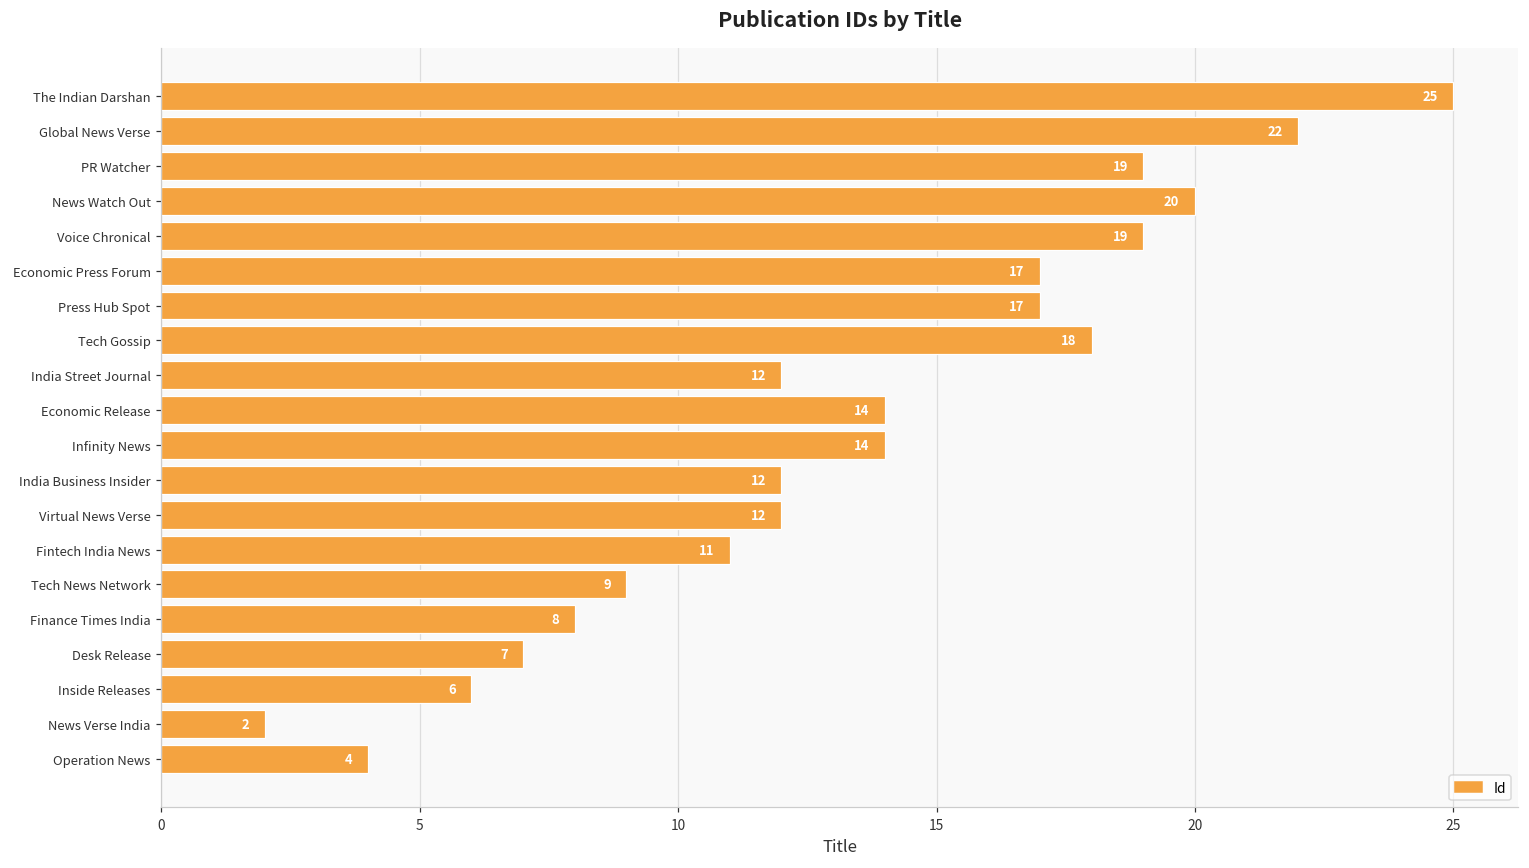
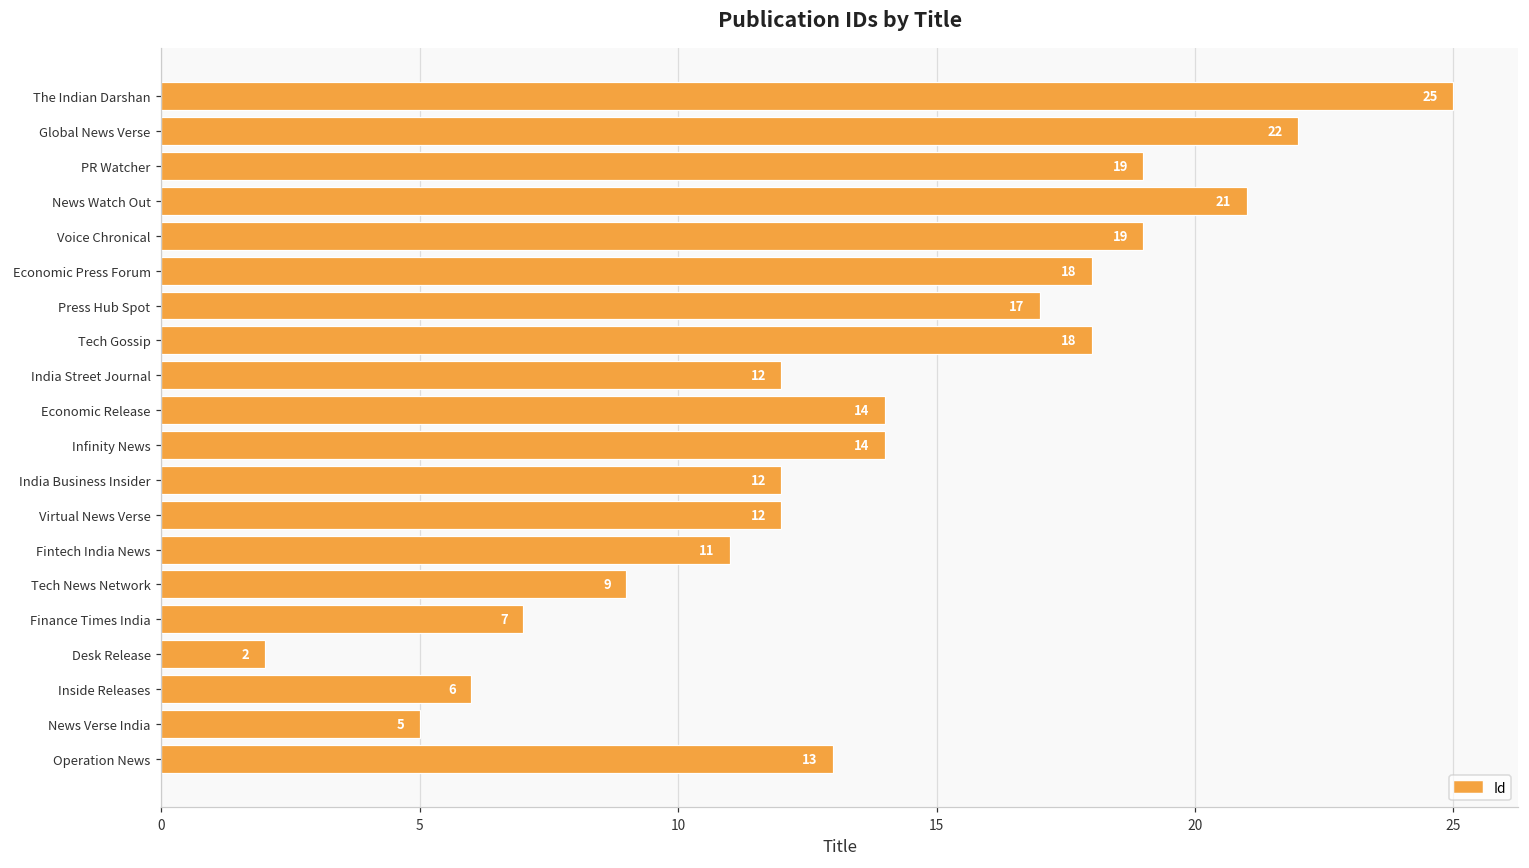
News Watch Out: 20 -> 21
Economic Press Forum: 17 -> 18
Finance Times India: 8 -> 7
Desk Release: 7 -> 2
News Verse India: 2 -> 5
Operation News: 4 -> 13
